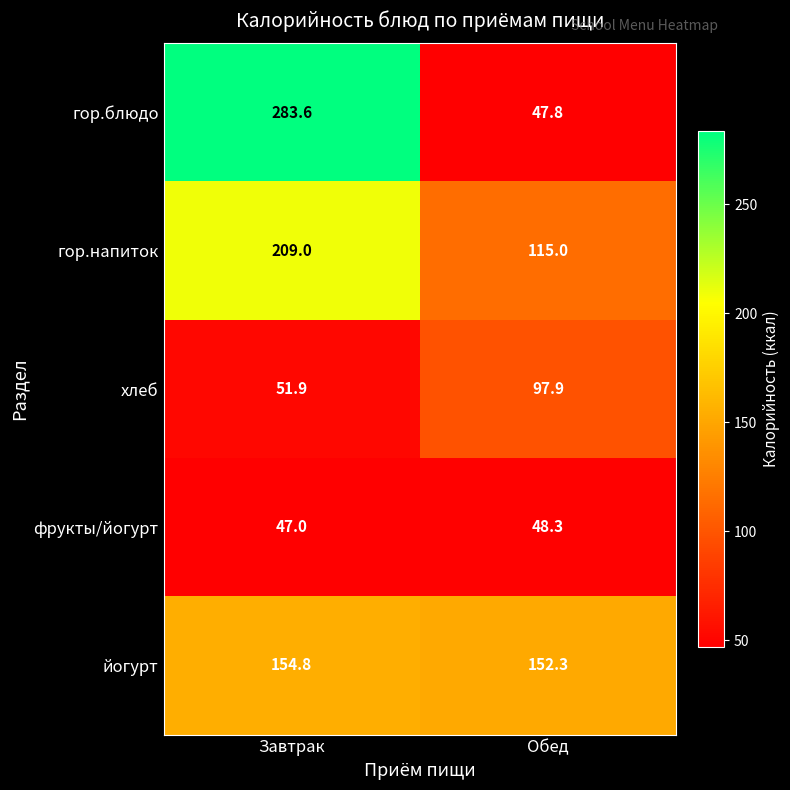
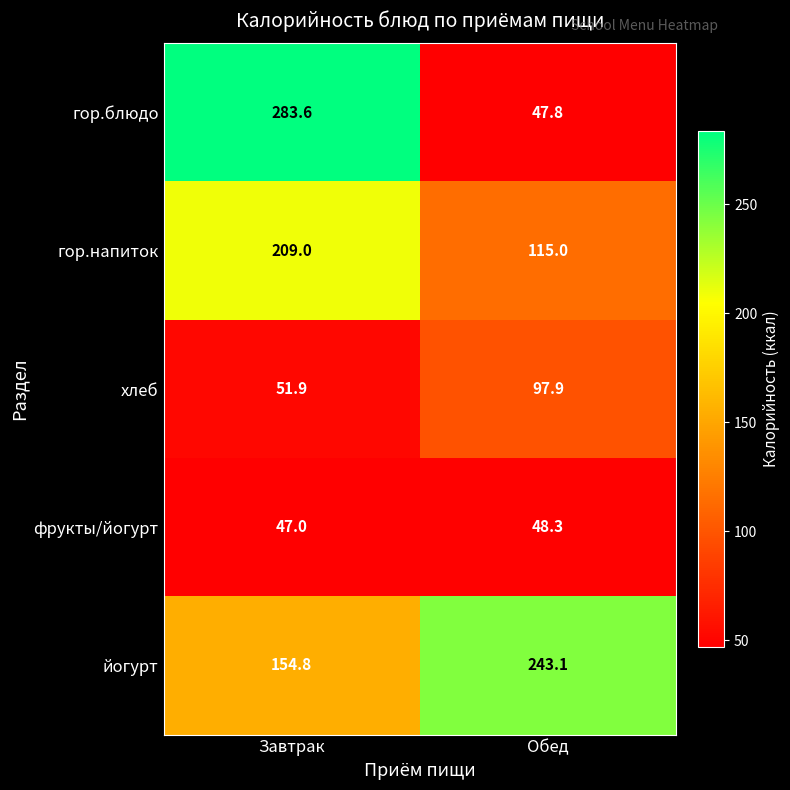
йогурт, Обед: 152.3 -> 243.1
